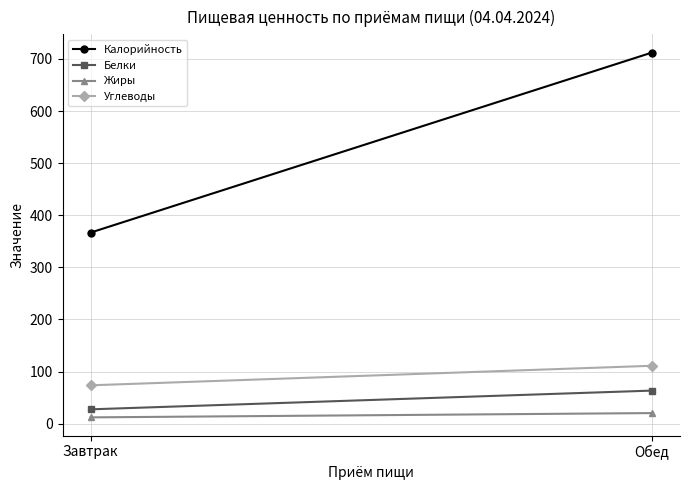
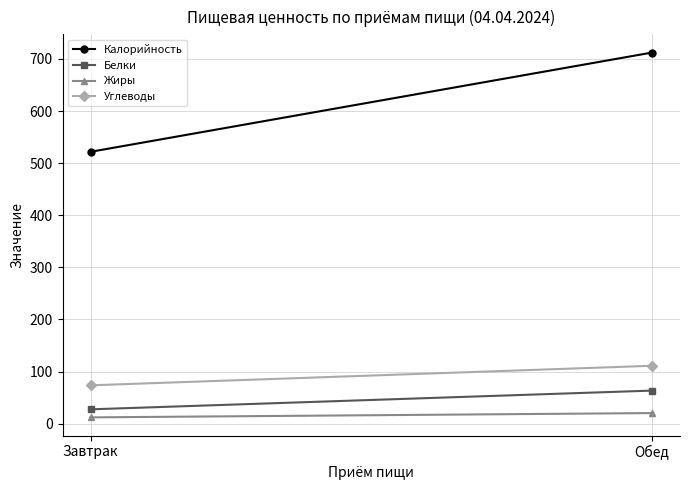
Калорийность, Завтрак: 370 -> 520
